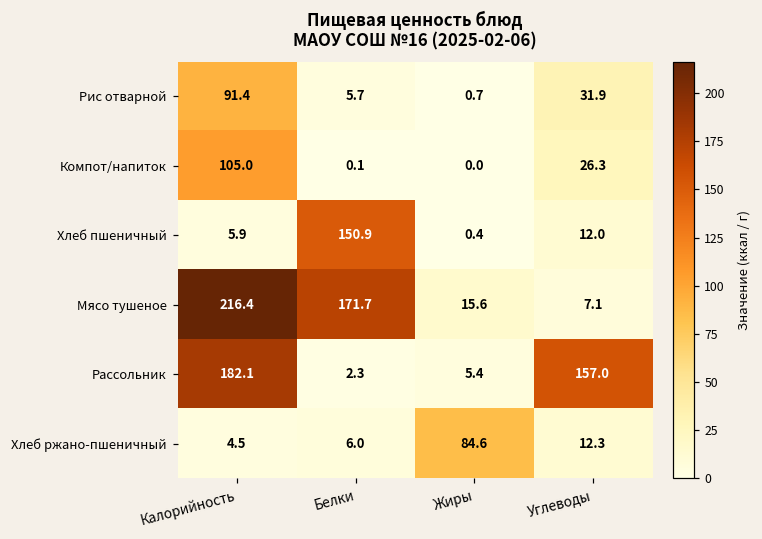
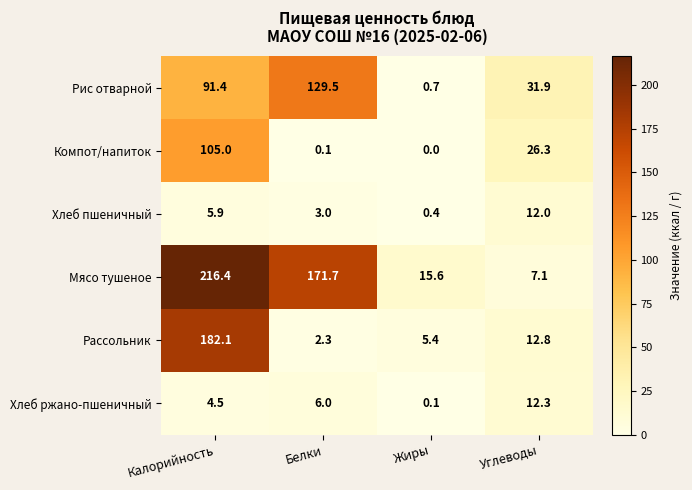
Рис отварной, Белки: 5.7 -> 129.5
Хлеб пшеничный, Белки: 150.9 -> 3.0
Рассольник, Углеводы: 157.0 -> 12.8
Хлеб ржано-пшеничный, Жиры: 84.6 -> 0.1
